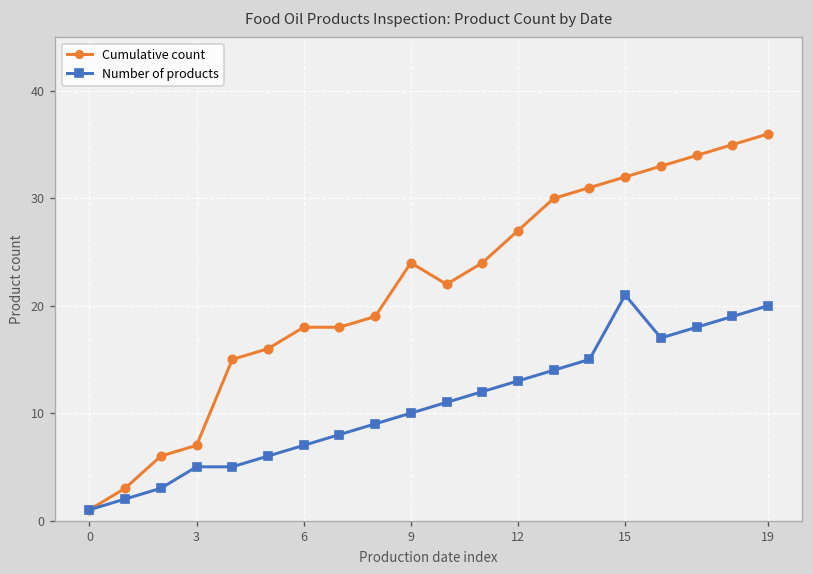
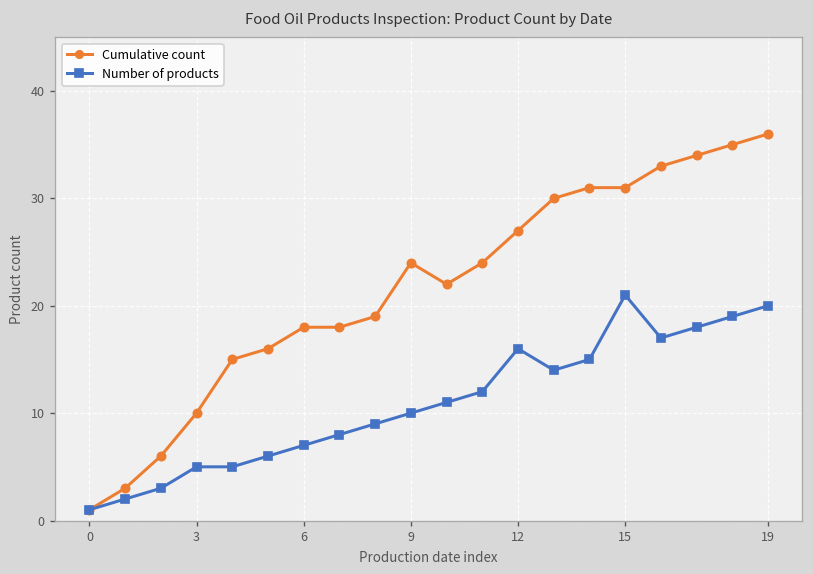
Cumulative count, 3: 7 -> 10
Number of products, 12: 13 -> 16
Cumulative count, 15: 32 -> 31
